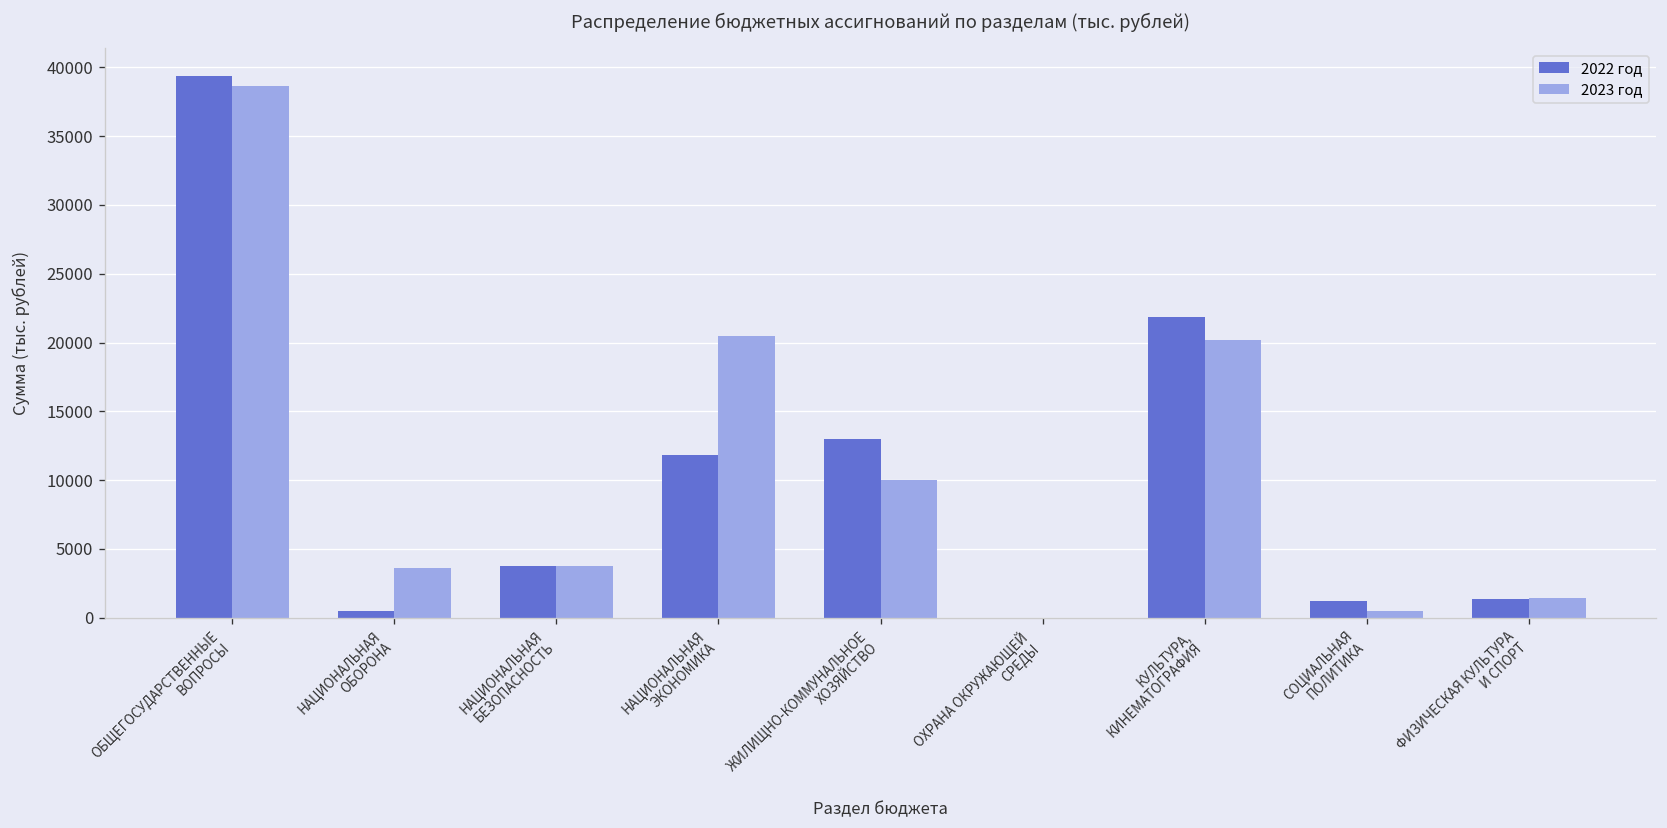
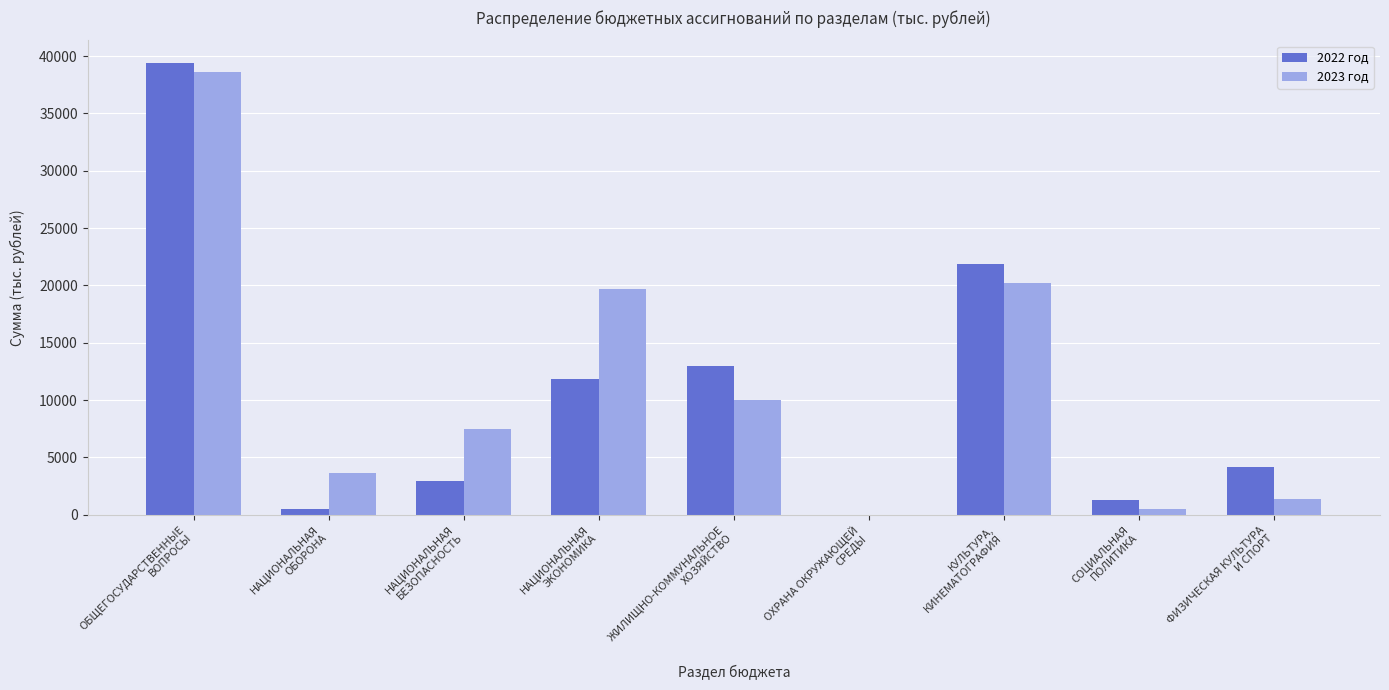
2022 год, НАЦИОНАЛЬНАЯ БЕЗОПАСНОСТЬ: 3800 -> 3000
2023 год, НАЦИОНАЛЬНАЯ БЕЗОПАСНОСТЬ: 3800 -> 7500
2023 год, НАЦИОНАЛЬНАЯ ЭКОНОМИКА: 20500 -> 19700
2022 год, ФИЗИЧЕСКАЯ КУЛЬТУРА И СПОРТ: 1400 -> 4200
